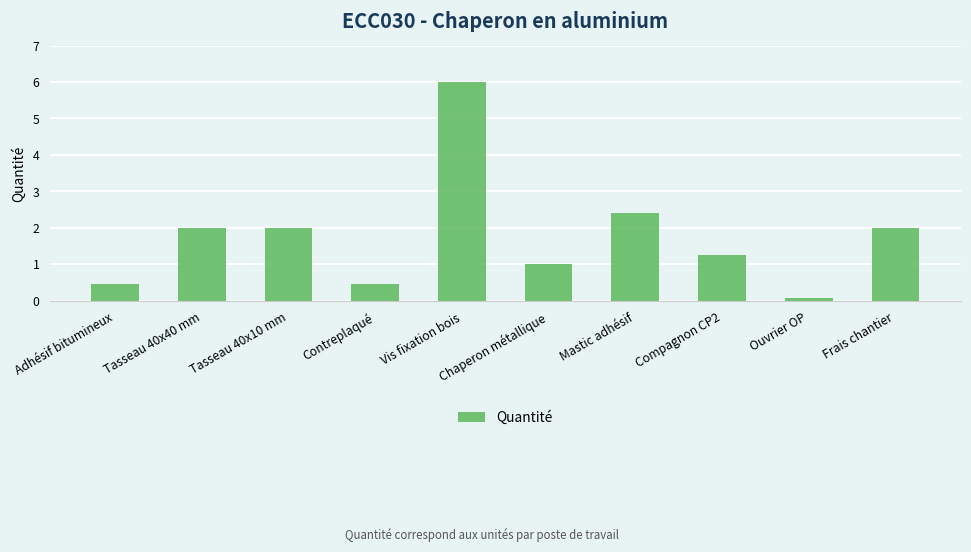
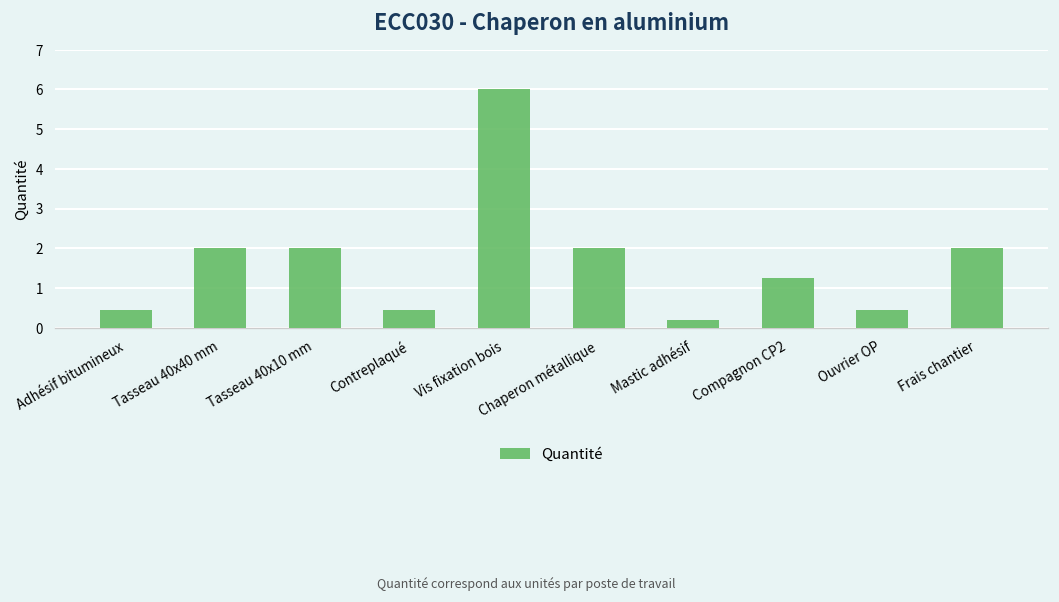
Chaperon métallique: 1 -> 2
Mastic adhésif: 2.4 -> 0.2
Ouvrier OP: 0.1 -> 0.4
